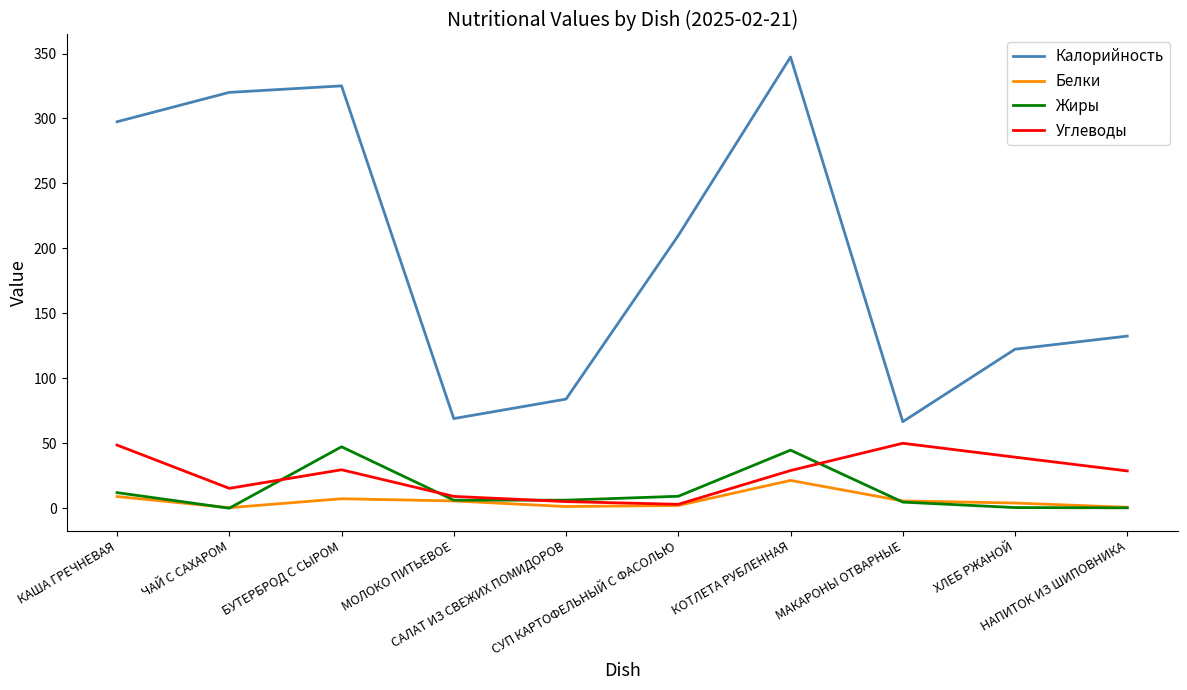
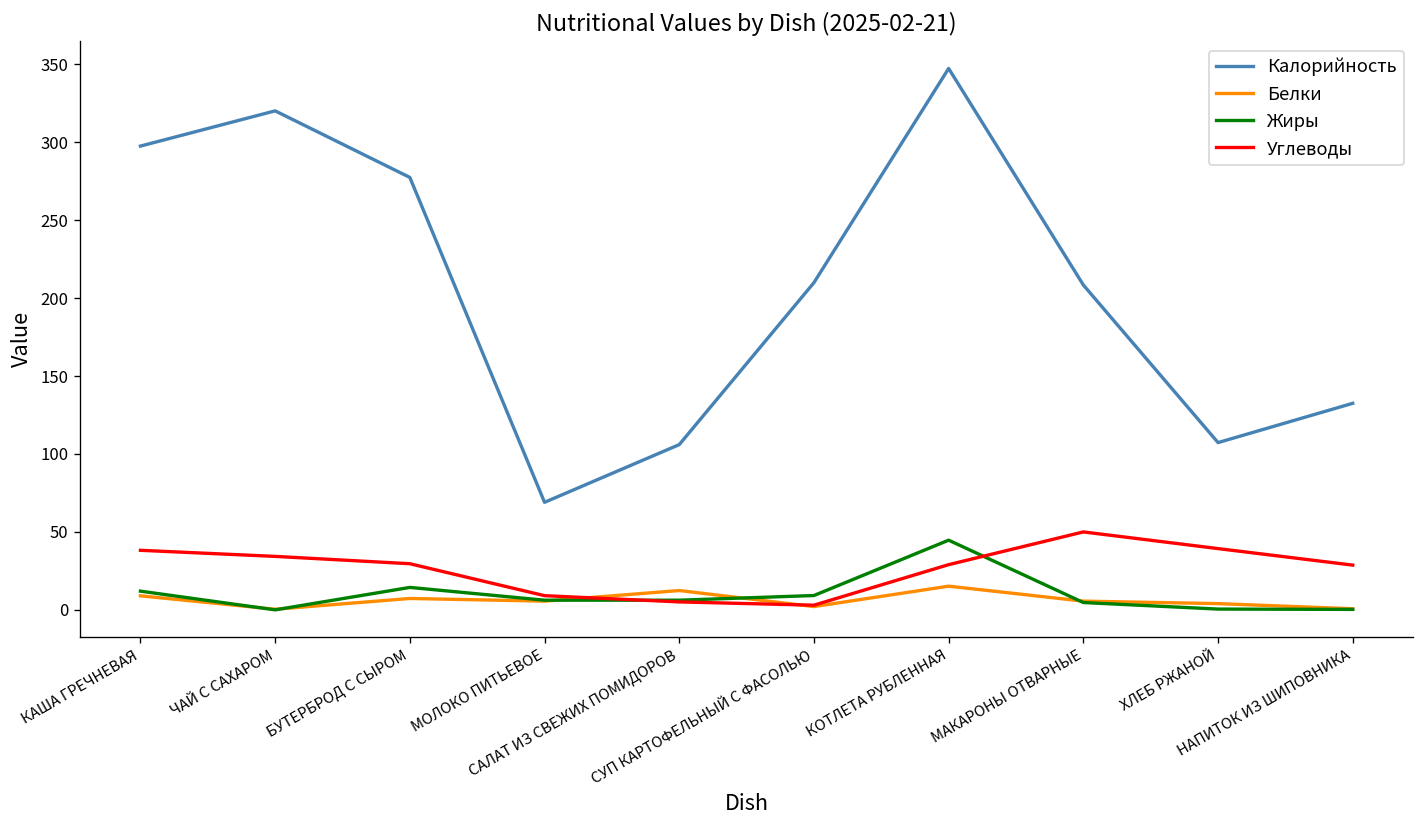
Углеводы, КАША ГРЕЧНЕВАЯ: 49 -> 38
Углеводы, ЧАЙ С САХАРОМ: 15 -> 34
Калорийность, БУТЕРБРОД С СЫРОМ: 325 -> 277
Жиры, БУТЕРБРОД С СЫРОМ: 47 -> 14
Калорийность, САЛАТ ИЗ СВЕЖИХ ПОМИДОРОВ: 84 -> 106
Белки, САЛАТ ИЗ СВЕЖИХ ПОМИДОРОВ: 1 -> 12
Белки, КОТЛЕТА РУБЛЕННАЯ: 21 -> 15
Калорийность, МАКАРОНЫ ОТВАРНЫЕ: 67 -> 208
Калорийность, ХЛЕБ РЖАНОЙ: 122 -> 107
